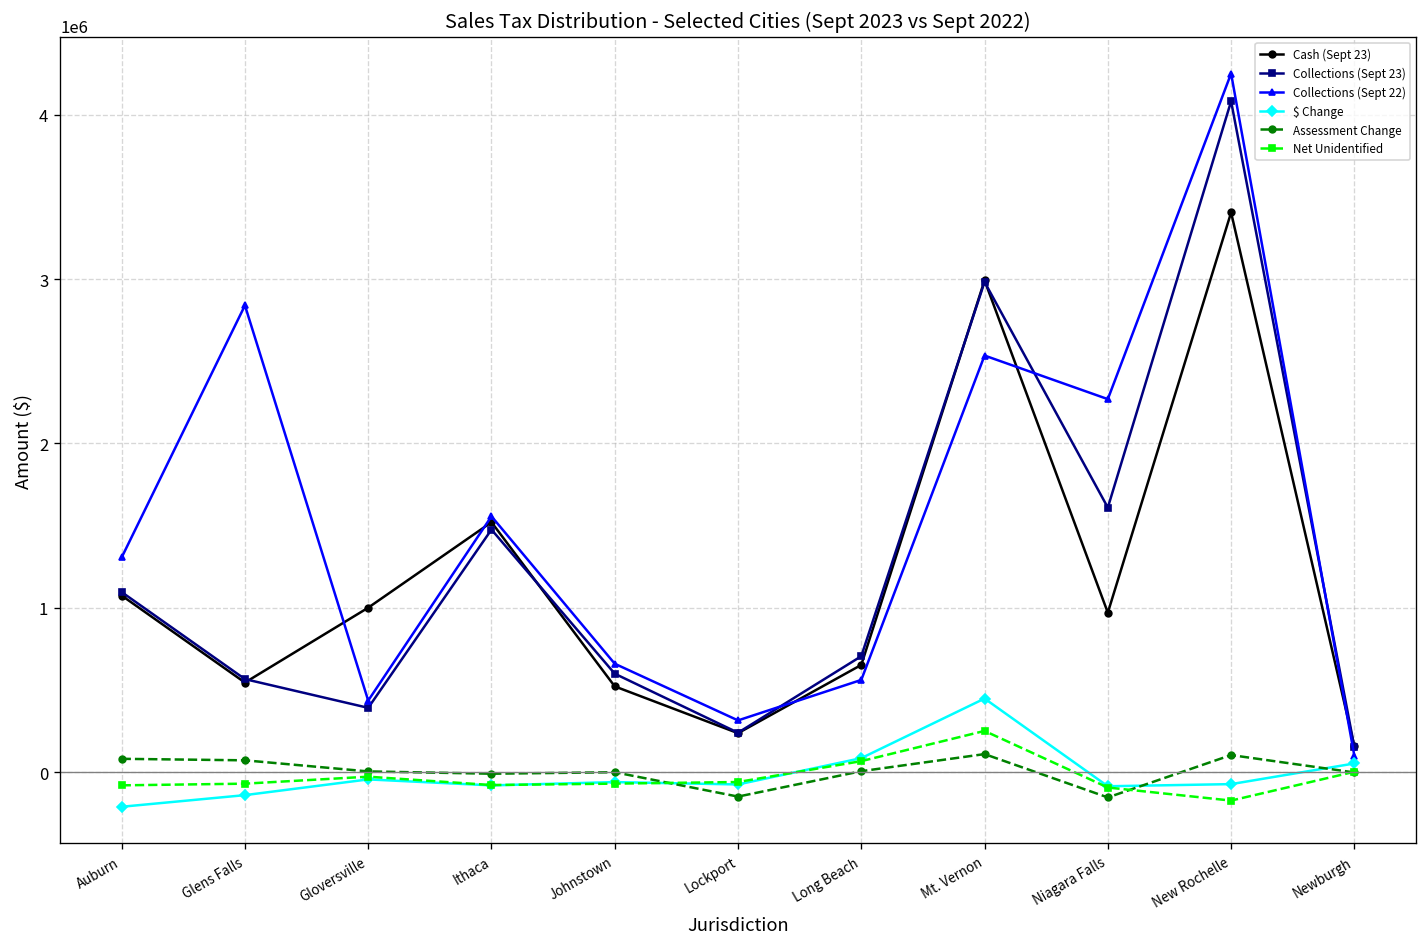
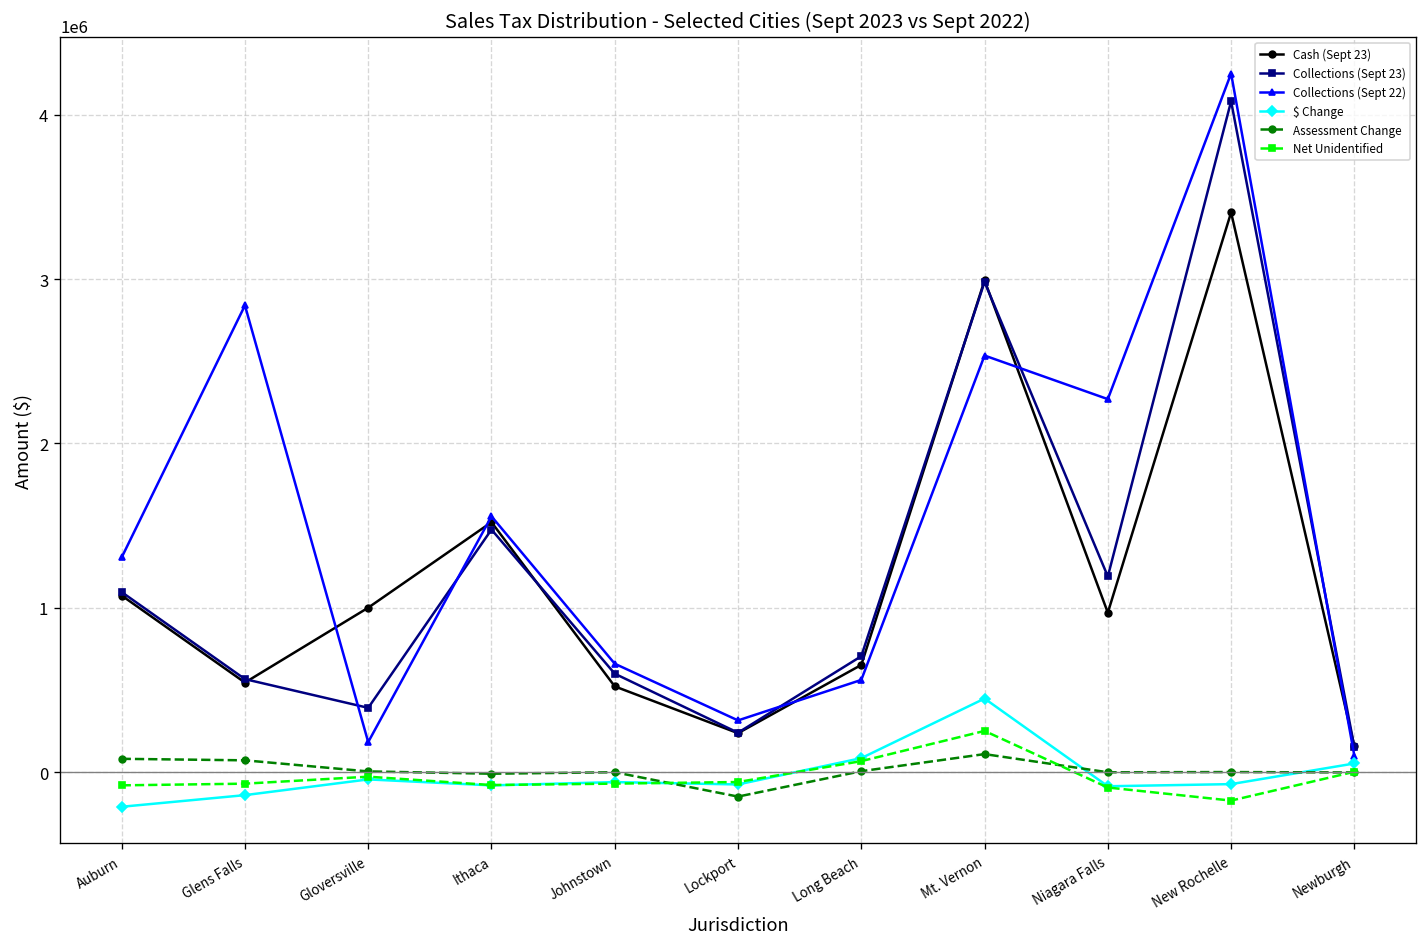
Collections (Sept 22), Gloversville: 440000 -> 180000
Collections (Sept 23), Niagara Falls: 1610000 -> 1190000
Assessment Change, Niagara Falls: -150000 -> 0
Assessment Change, New Rochelle: 100000 -> 0
